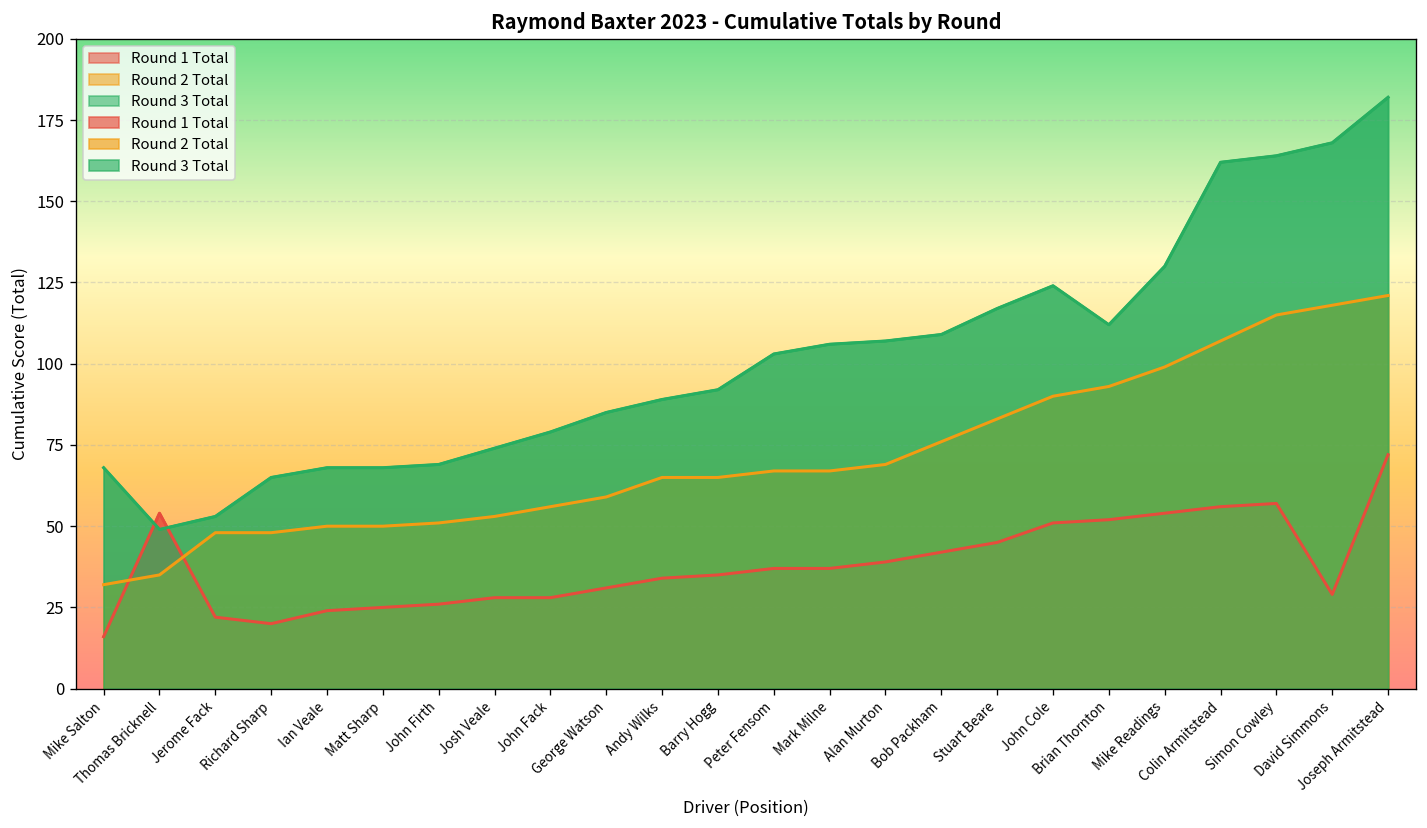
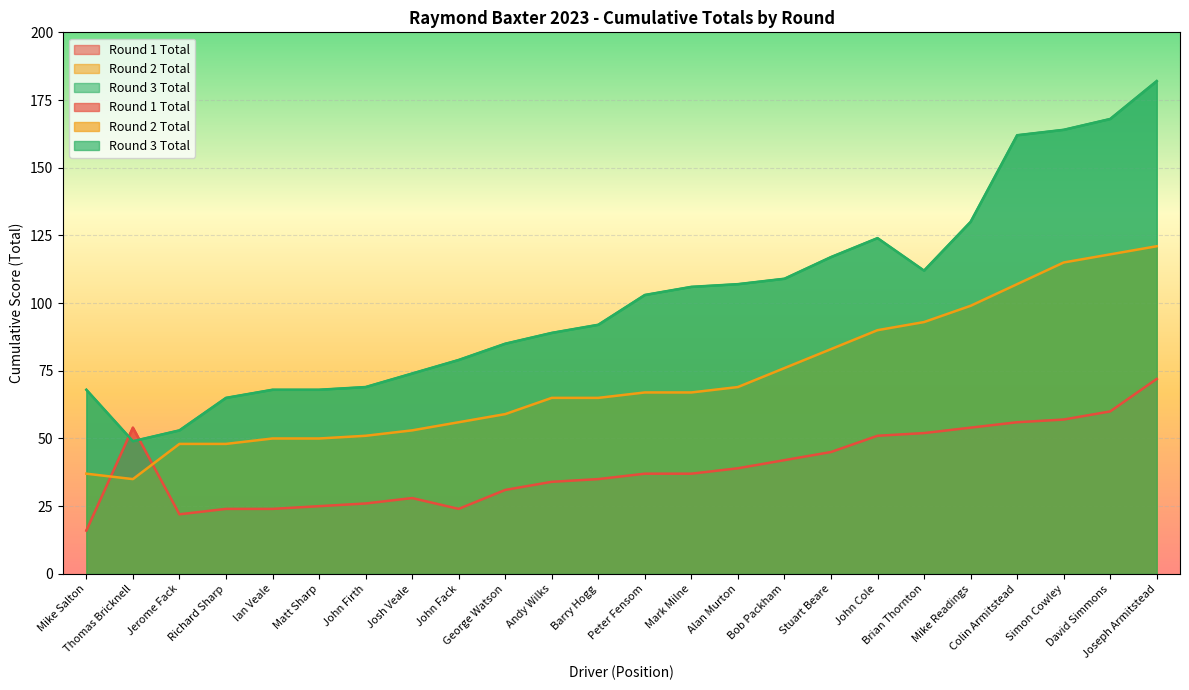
Round 2 Total, Mike Salton: 32 -> 37
Round 1 Total, Richard Sharp: 20 -> 24
Round 1 Total, John Fack: 28 -> 24
Round 1 Total, David Simmons: 29 -> 60
